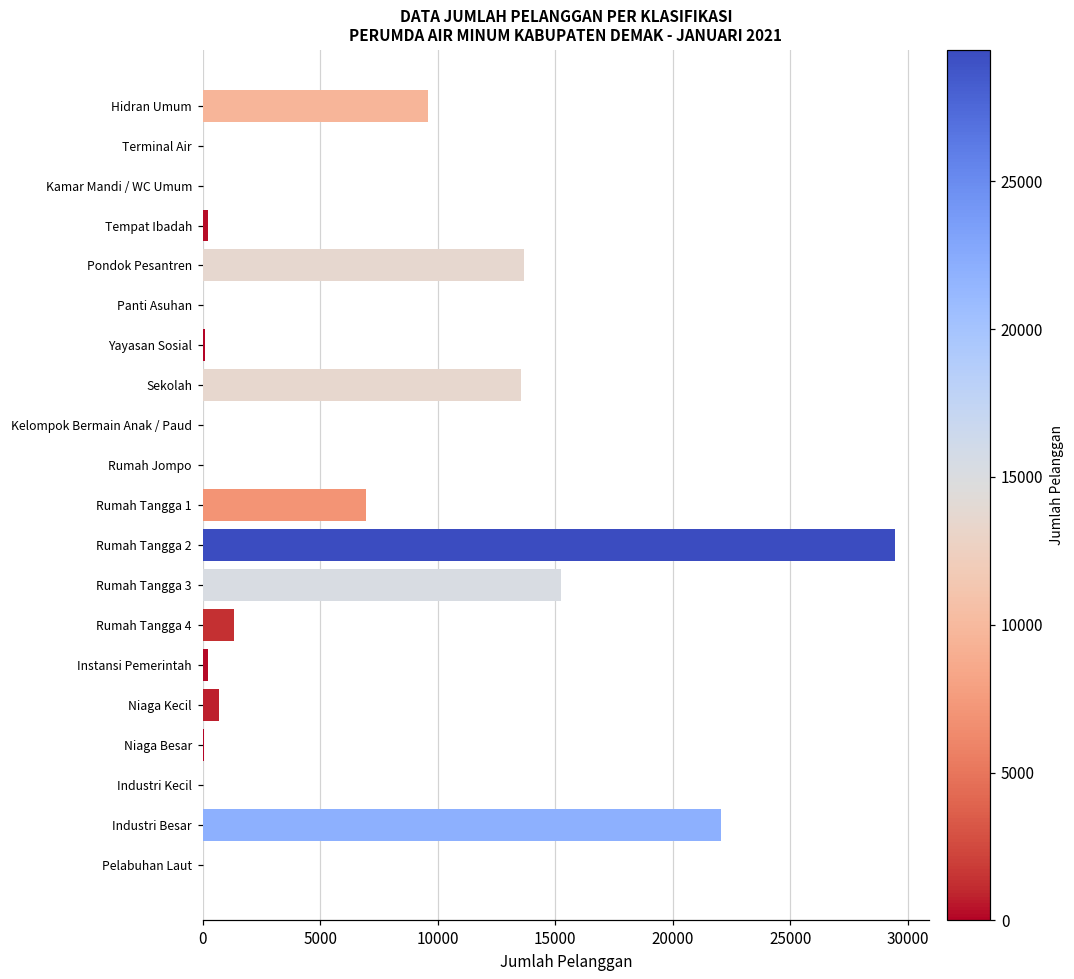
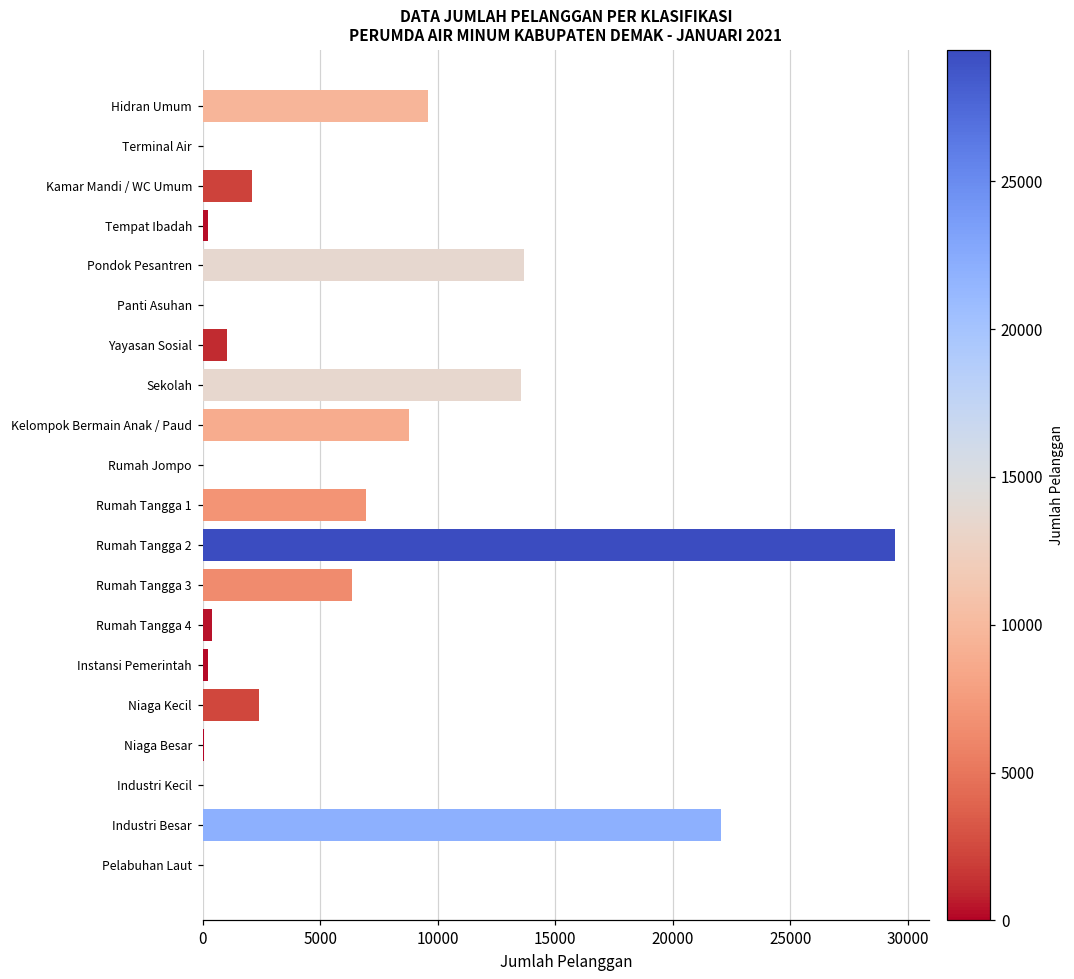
Kamar Mandi / WC Umum: 0 -> 2100
Yayasan Sosial: 100 -> 1000
Kelompok Bermain Anak / Paud: 0 -> 8800
Rumah Tangga 3: 15300 -> 6400
Rumah Tangga 4: 1300 -> 400
Niaga Kecil: 700 -> 2400
